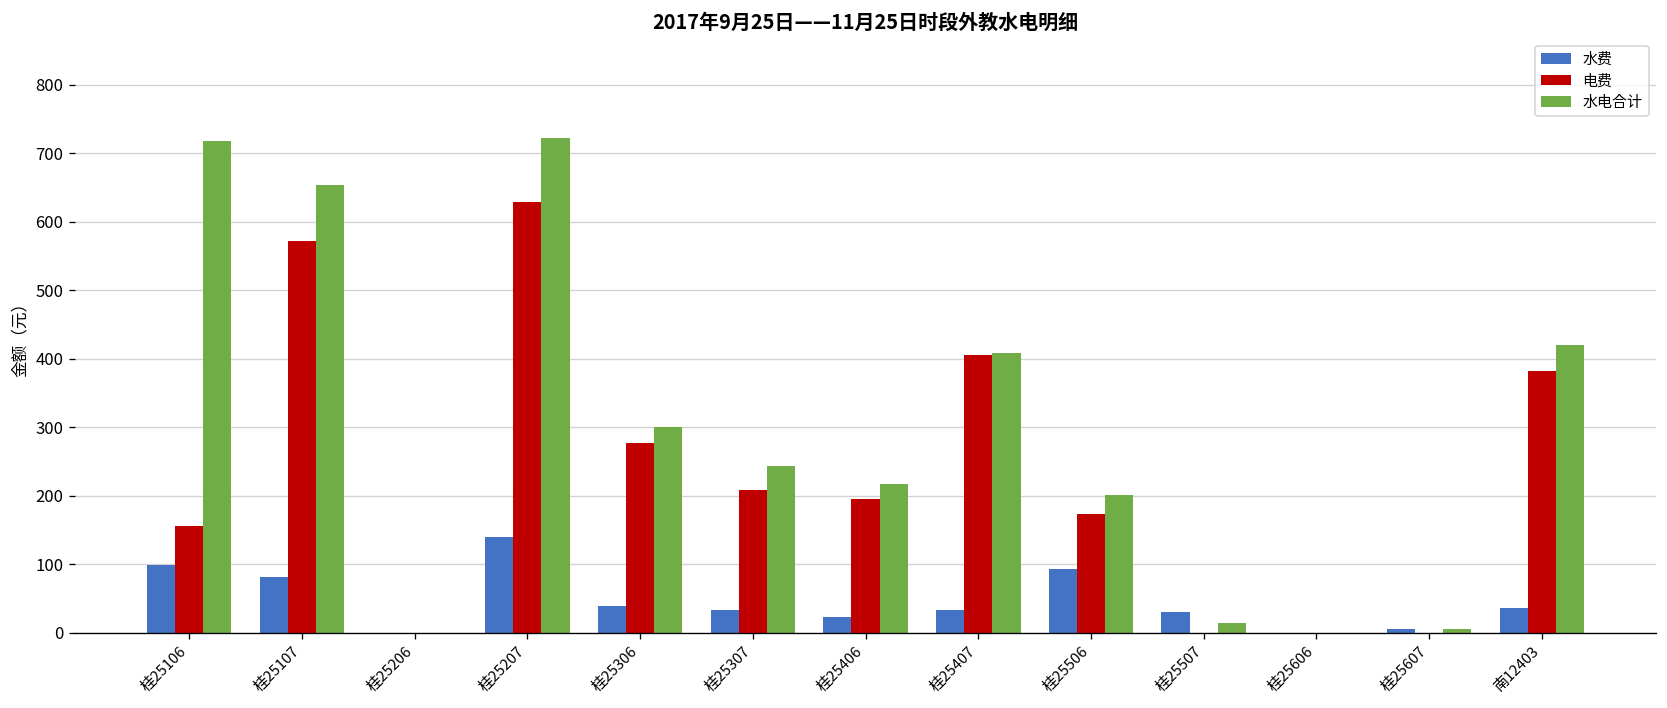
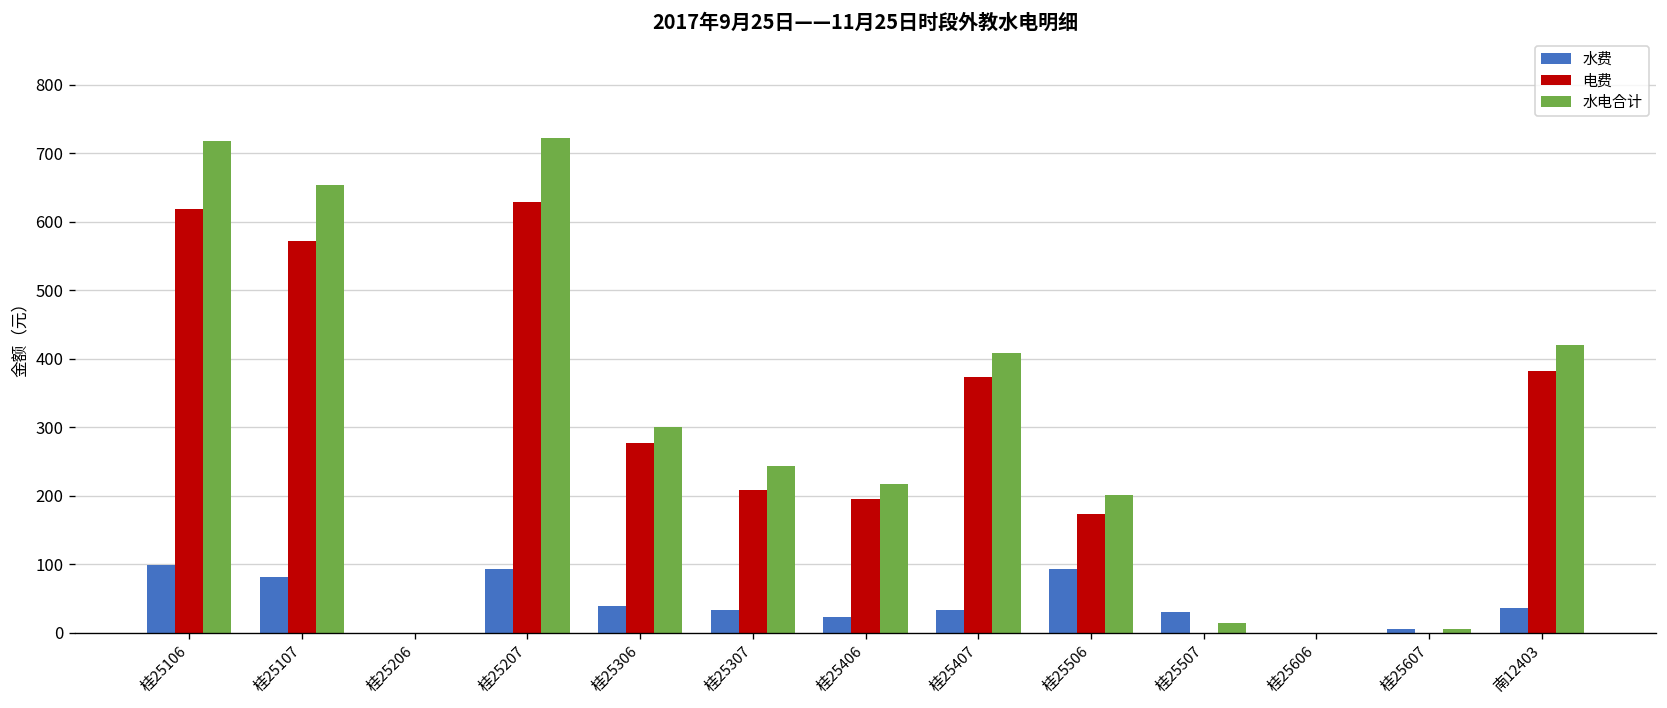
电费, 桂25106: 160 -> 620
水费, 桂25207: 140 -> 90
电费, 桂25407: 410 -> 370
